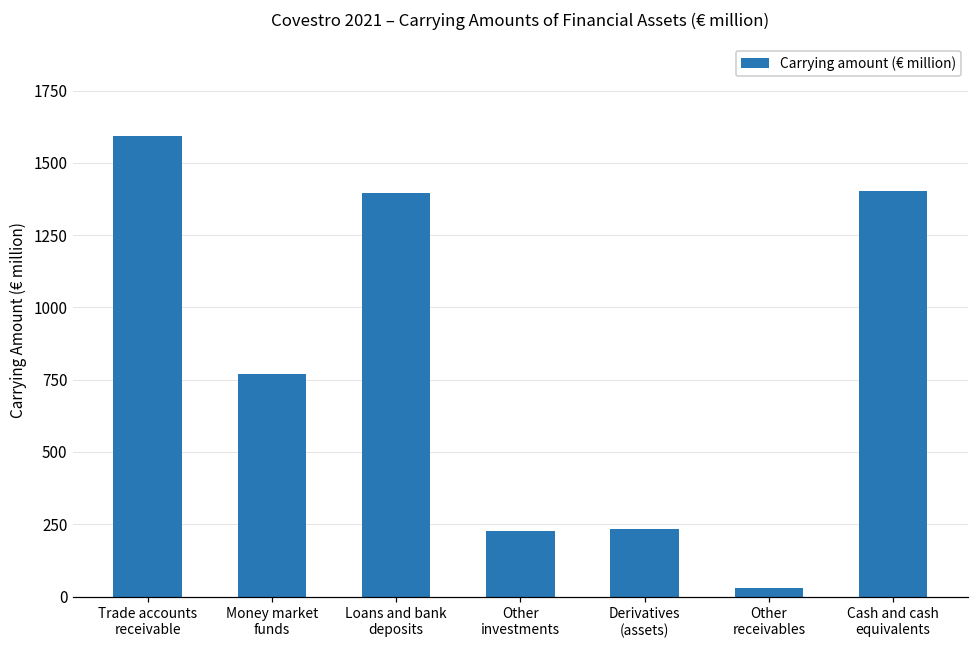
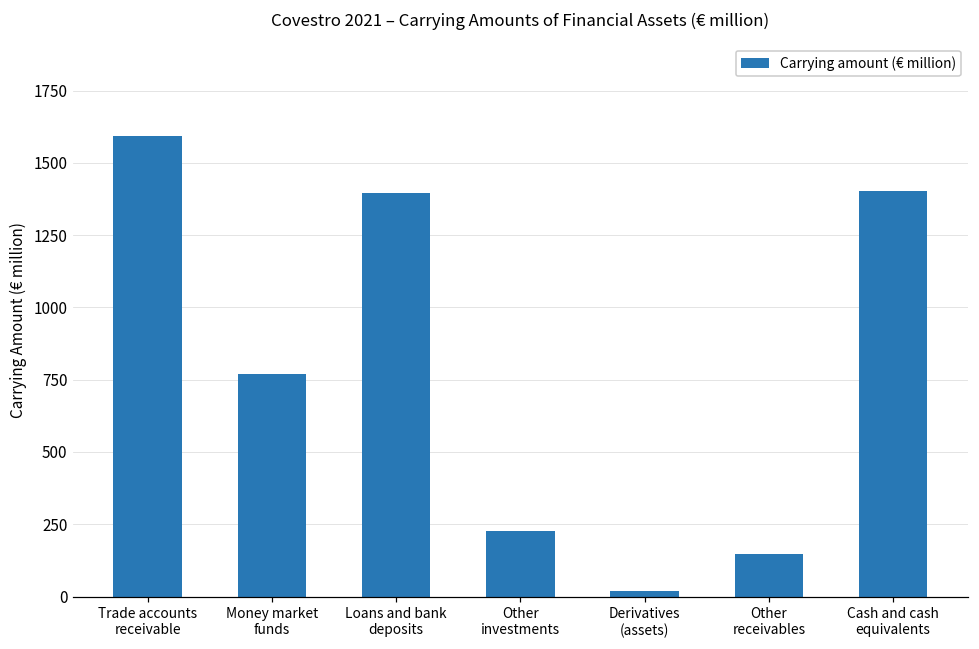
Derivatives (assets): 240 -> 20
Other receivables: 30 -> 150
